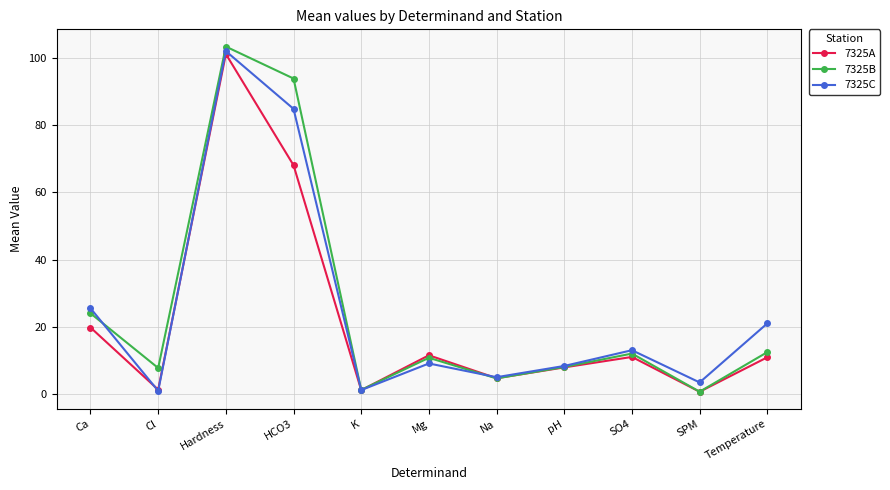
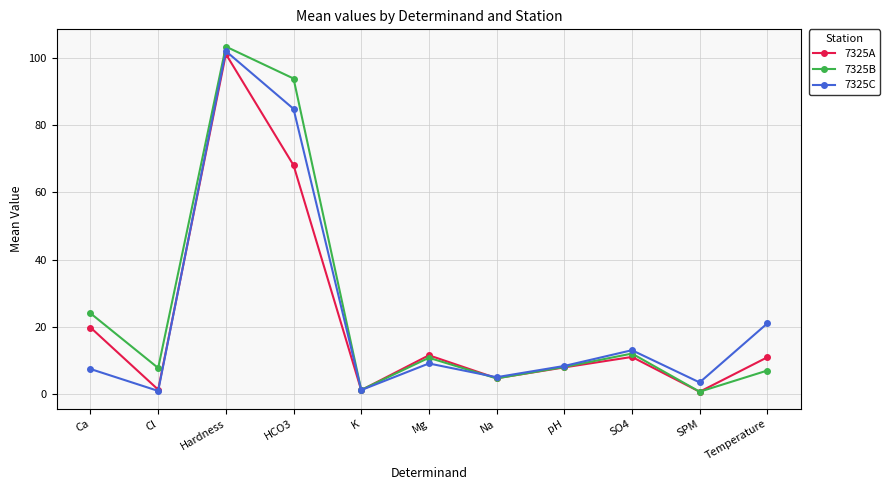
7325C, Ca: 26 -> 7
7325B, Temperature: 12 -> 7
